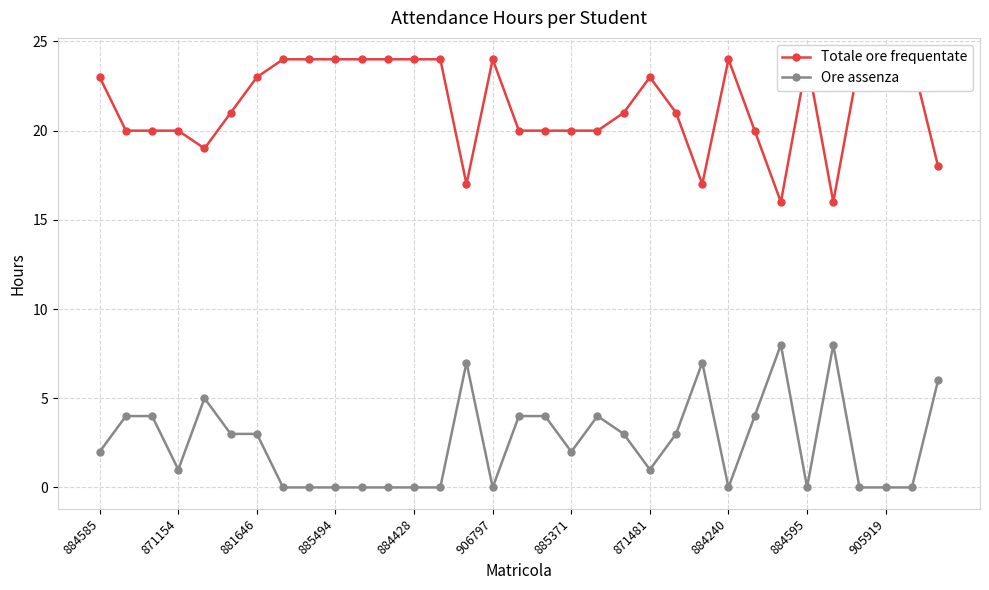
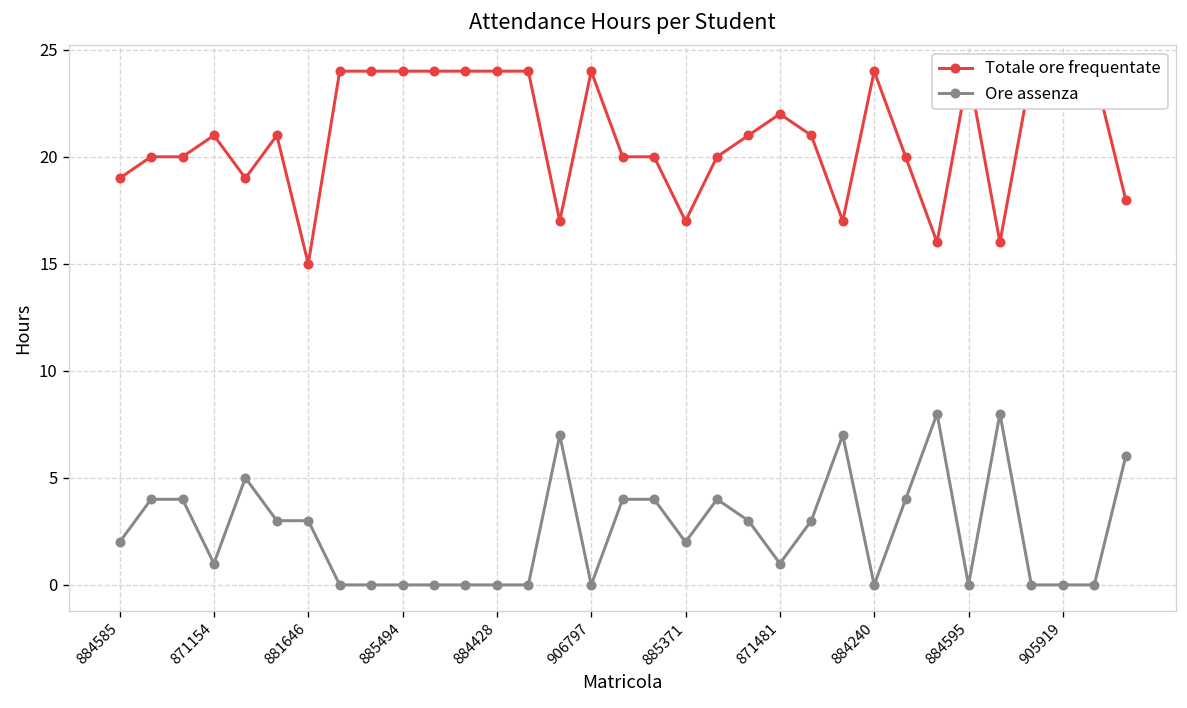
Totale ore frequentate, 884585: 23 -> 19
Totale ore frequentate, 871154: 20 -> 21
Totale ore frequentate, 881646: 23 -> 15
Totale ore frequentate, 885371: 20 -> 17
Totale ore frequentate, 871481: 23 -> 22
